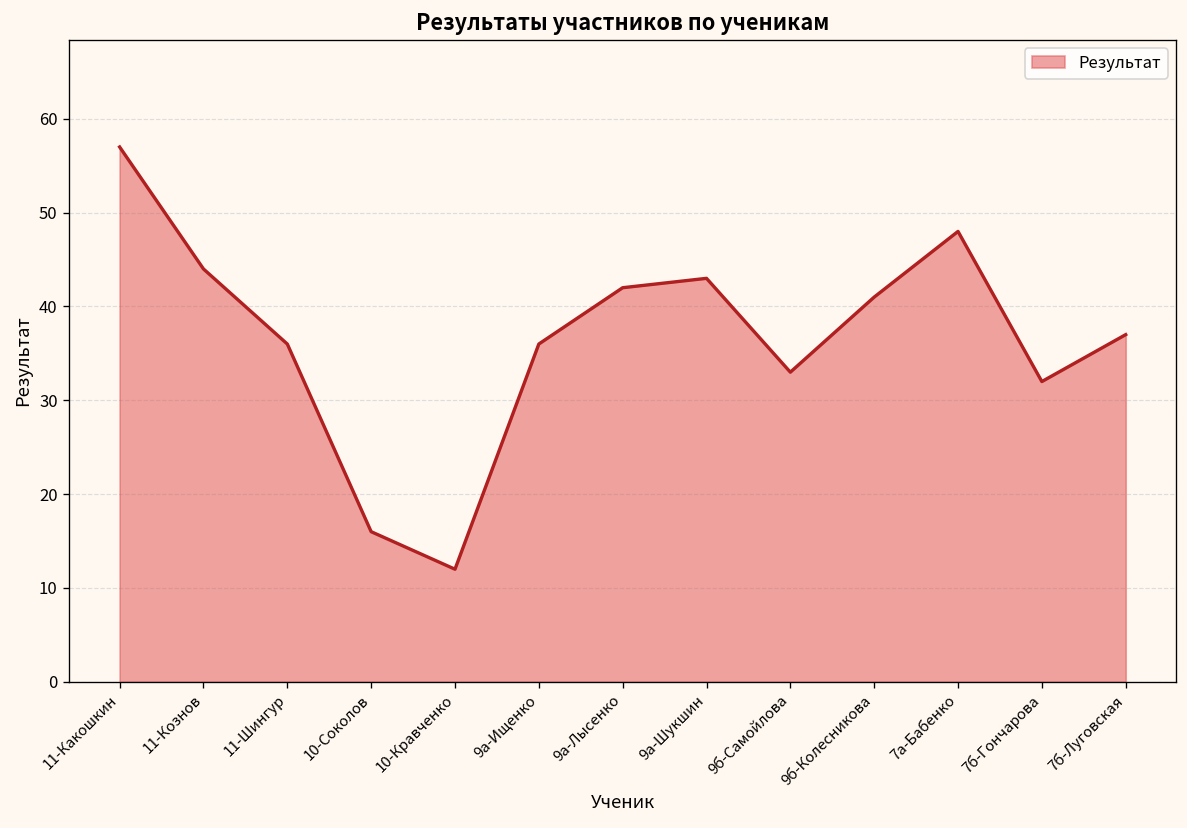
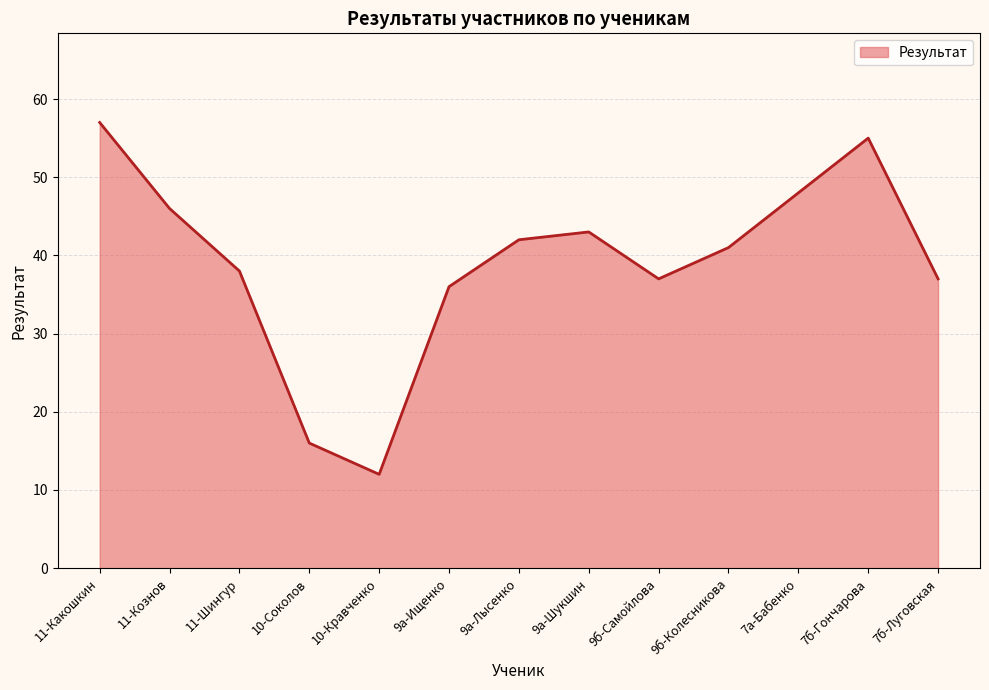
11-Кознов: 44 -> 46
11-Шингур: 36 -> 38
9б-Самойлова: 33 -> 37
7б-Гончарова: 32 -> 55
